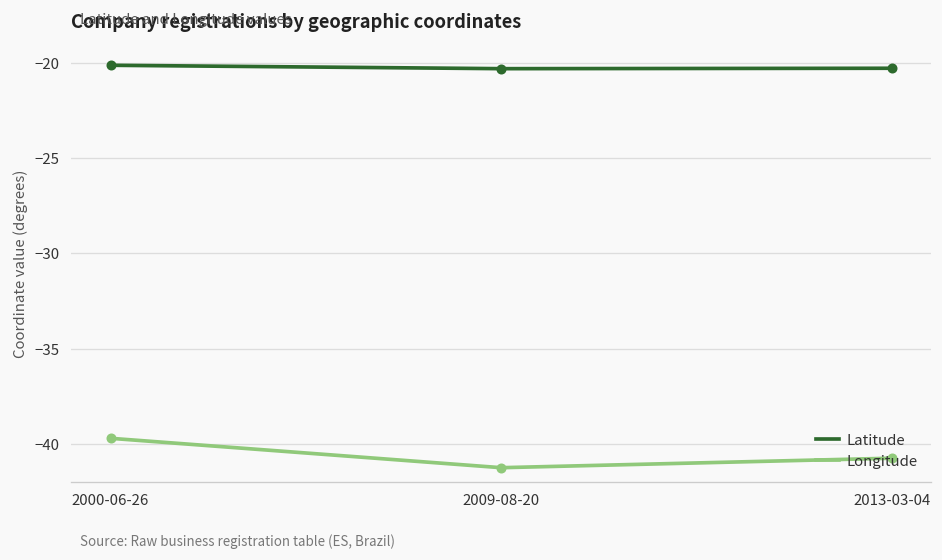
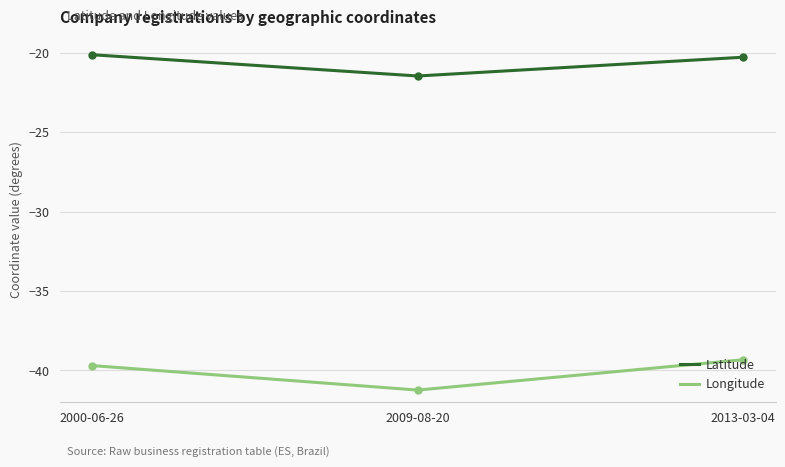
Latitude, 2009-08-20: -20.3 -> -21.5
Longitude, 2013-03-04: -40.7 -> -39.3
